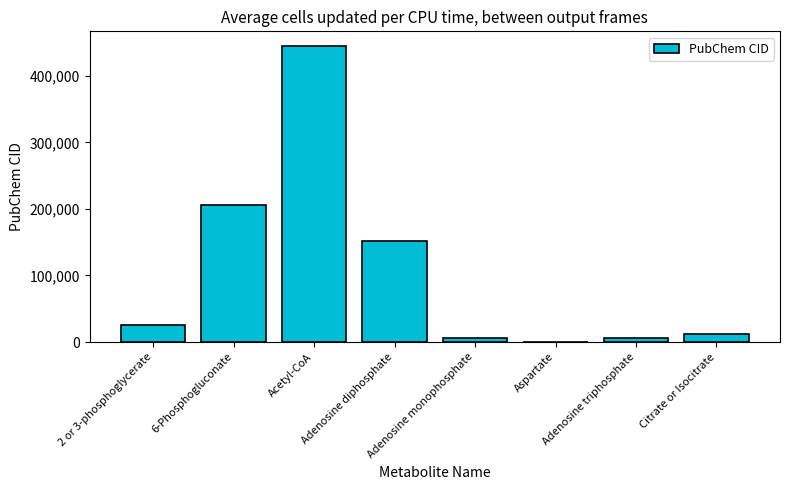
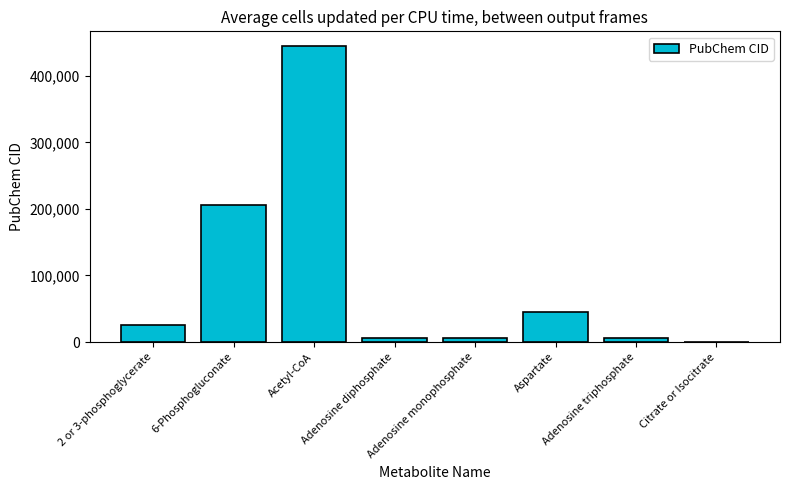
Adenosine diphosphate: 150,000 -> 10,000
Aspartate: 0 -> 50,000
Citrate or Isocitrate: 10,000 -> 0
